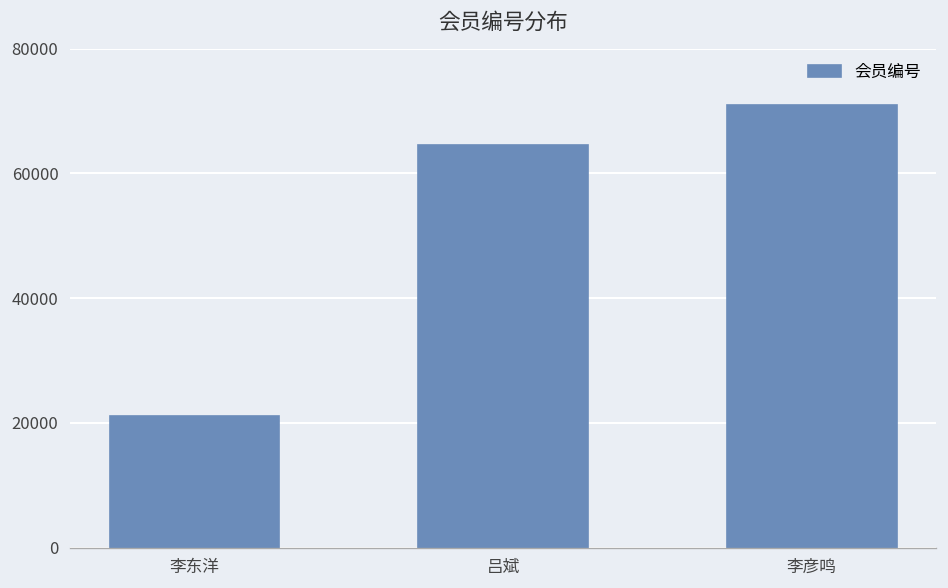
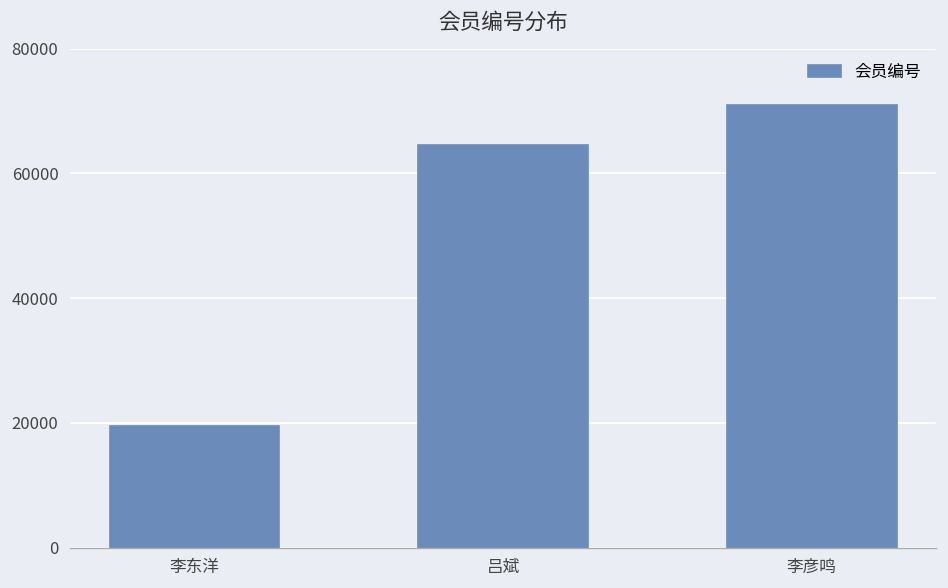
李东洋: 21000 -> 20000
